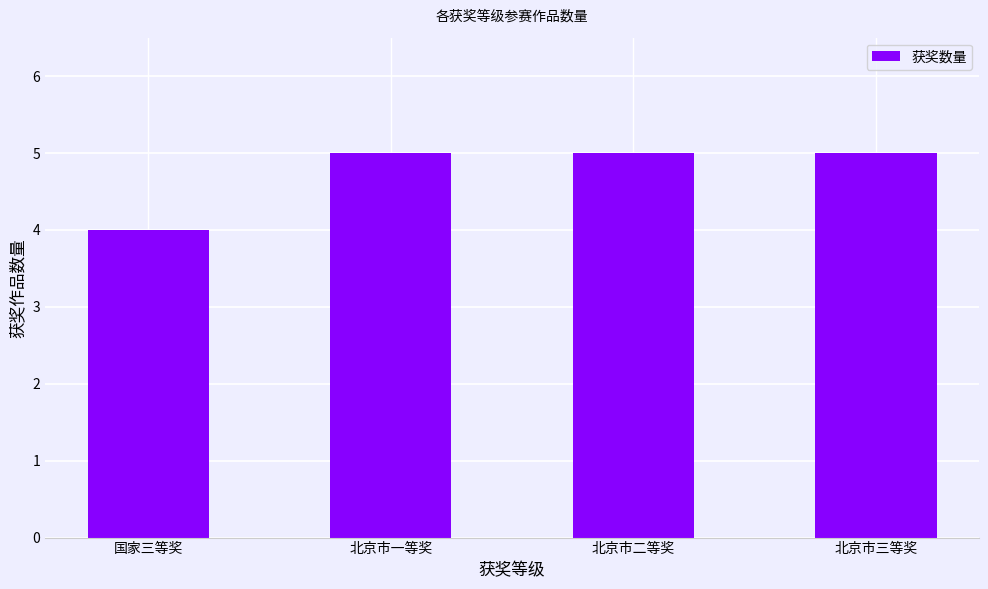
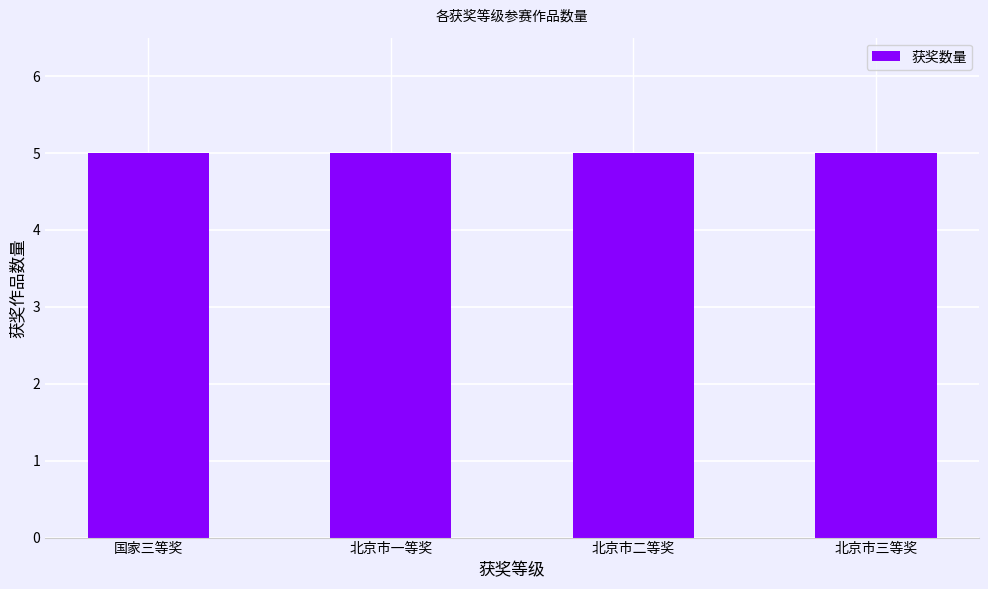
国家三等奖: 4 -> 5
